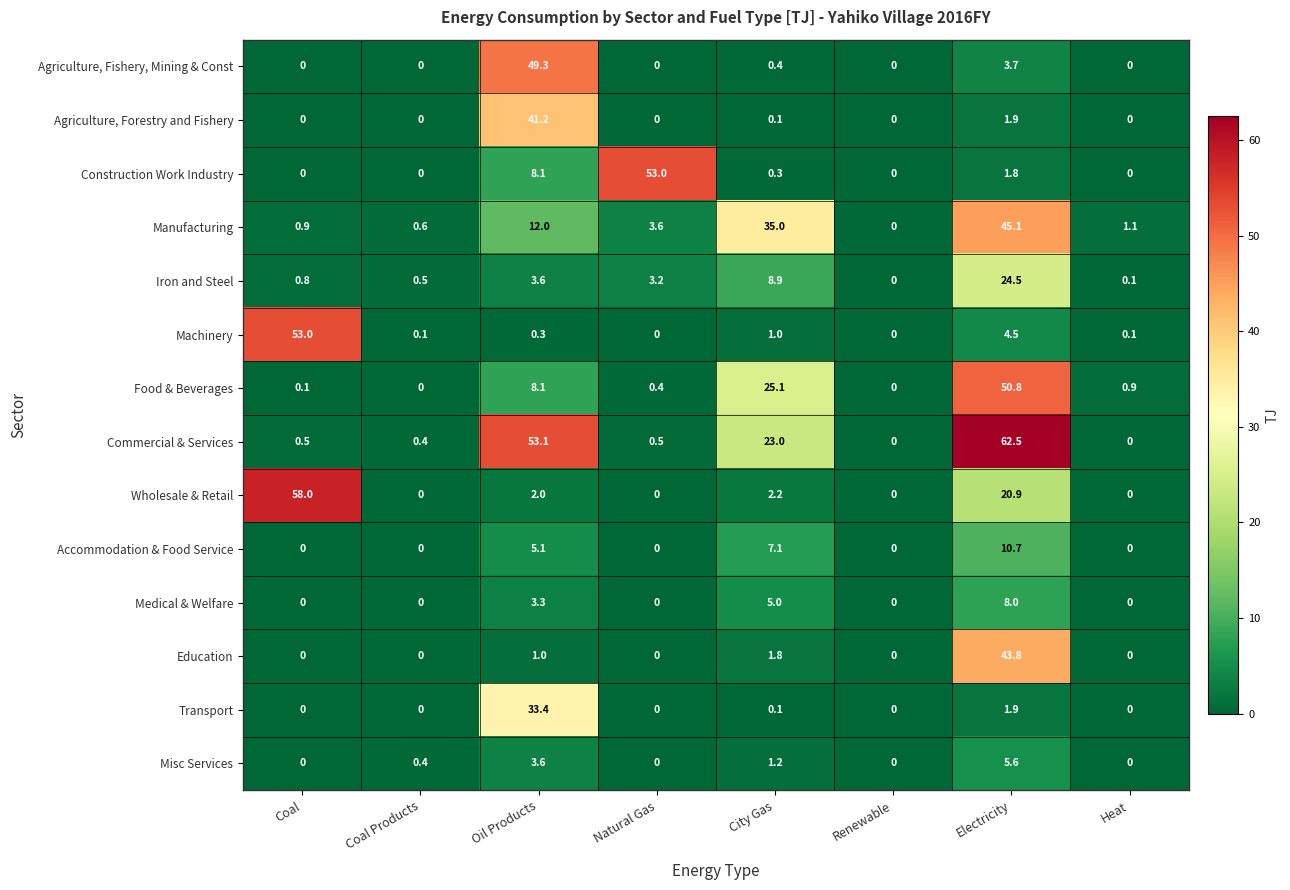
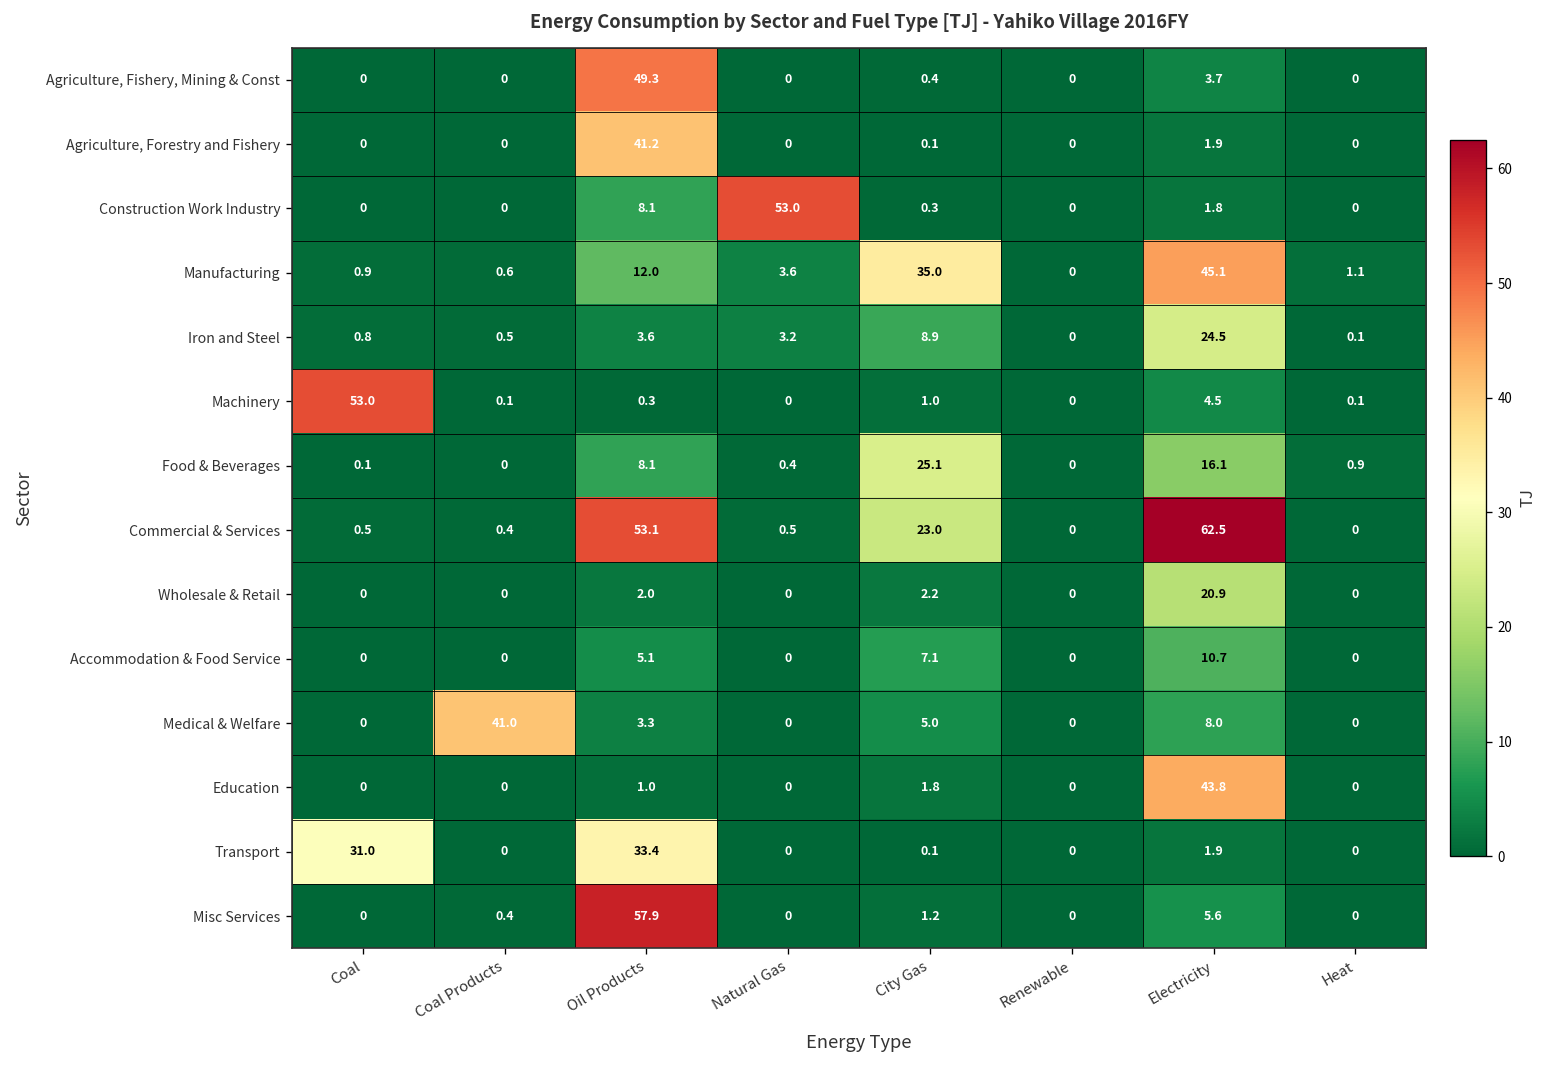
Food & Beverages, Electricity: 50.8 -> 16.1
Wholesale & Retail, Coal: 58.0 -> 0
Medical & Welfare, Coal Products: 0 -> 41.0
Transport, Coal: 0 -> 31.0
Misc Services, Oil Products: 3.6 -> 57.9
